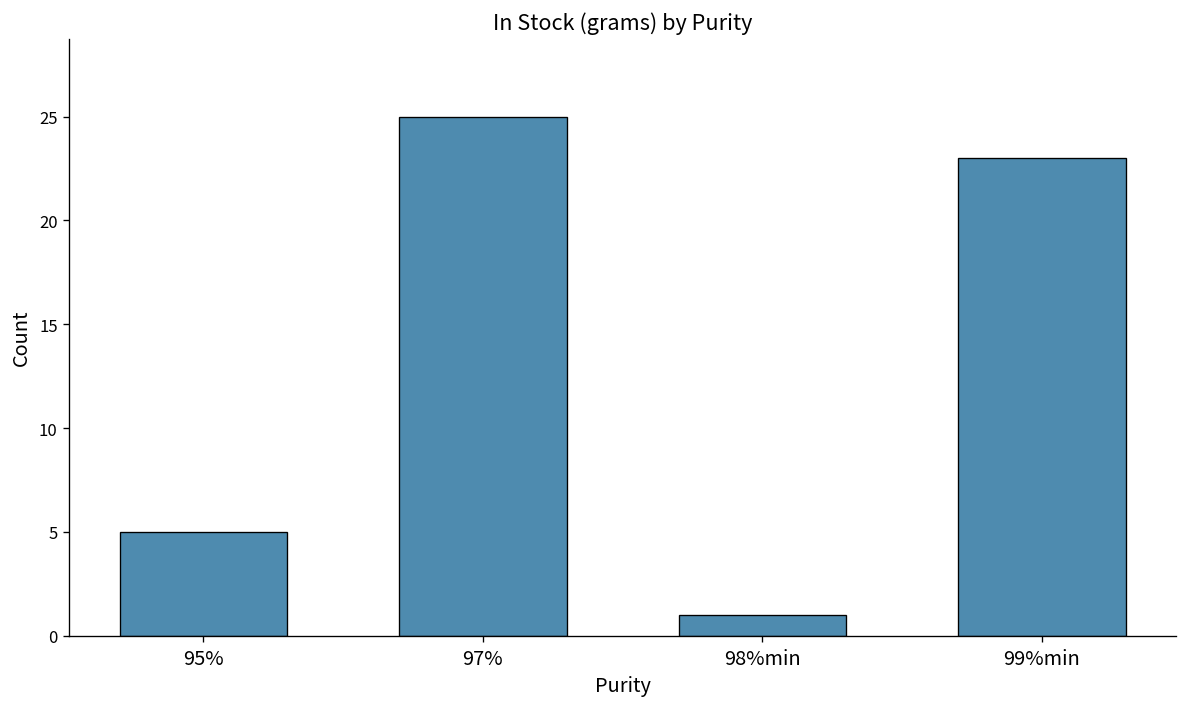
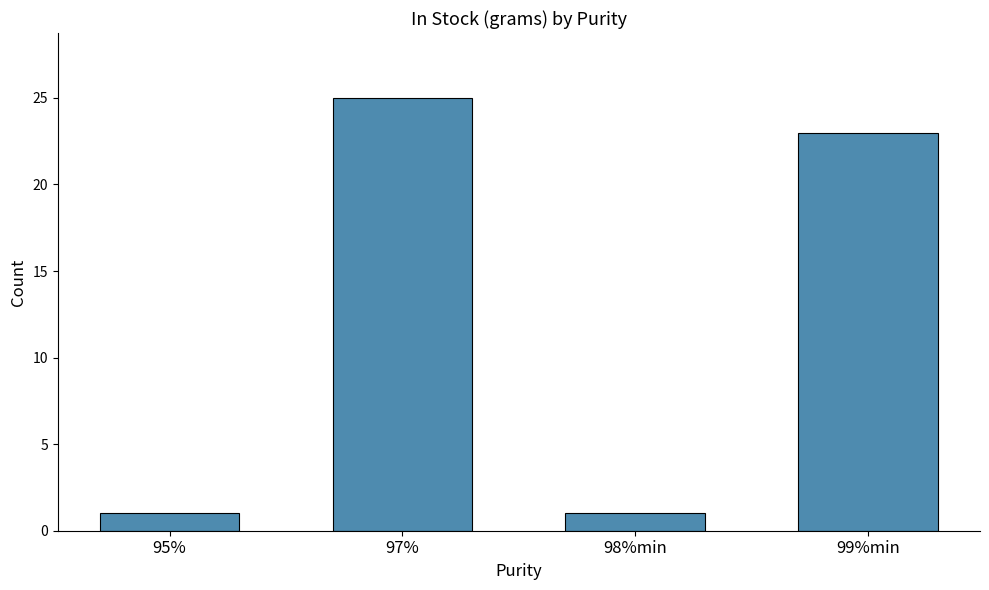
95%: 5 -> 1
